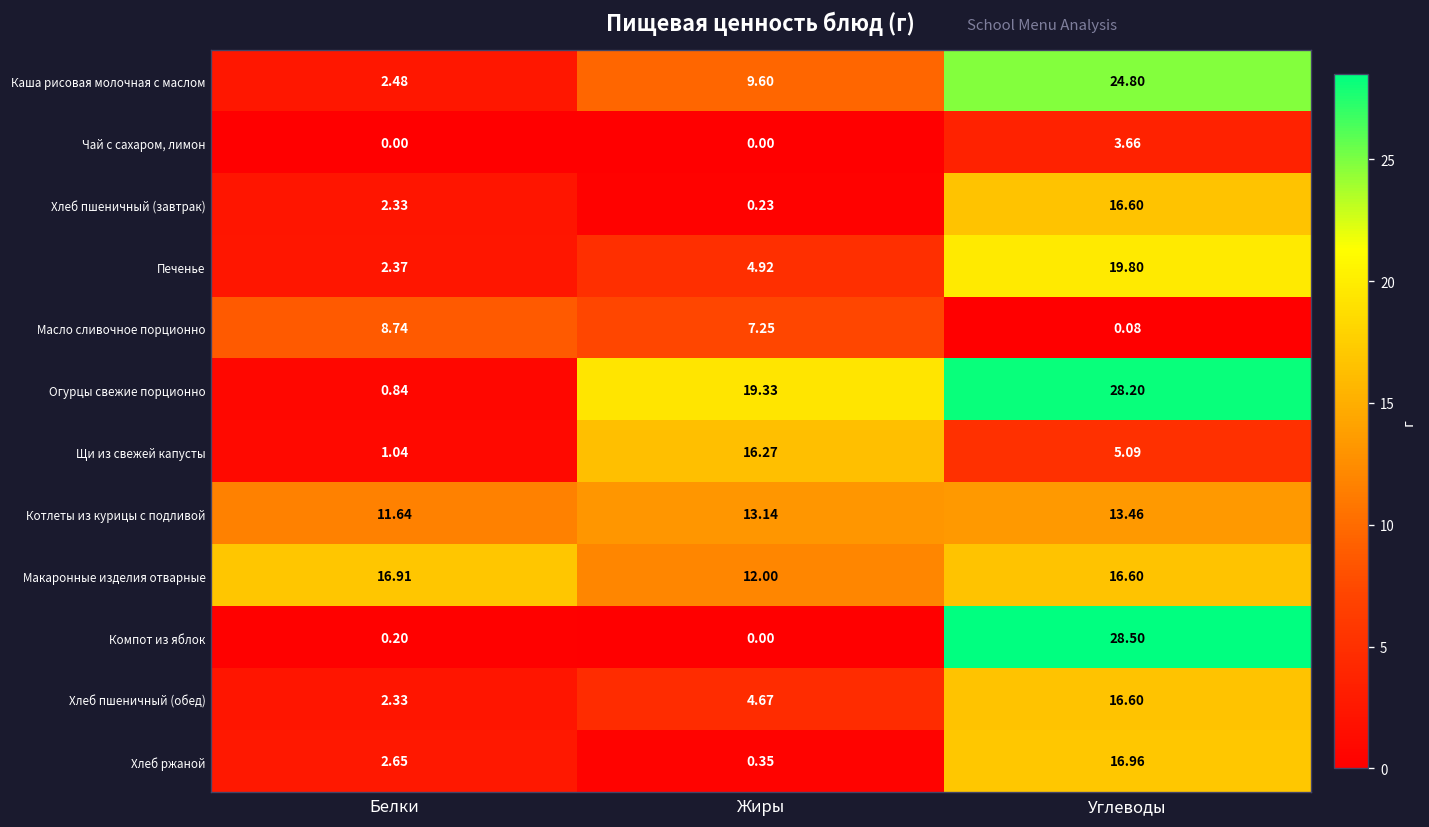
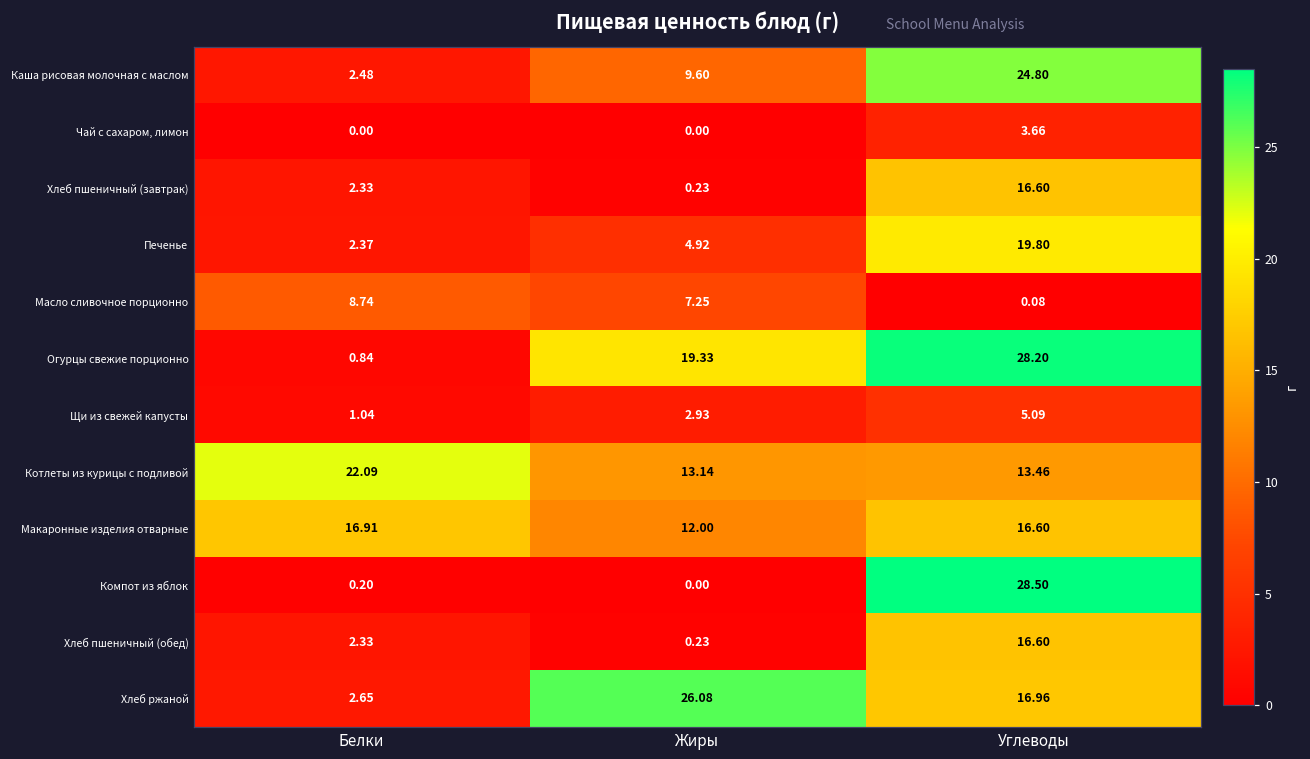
Щи из свежей капусты, Жиры: 16.27 -> 2.93
Котлеты из курицы с подливой, Белки: 11.64 -> 22.09
Хлеб пшеничный (обед), Жиры: 4.67 -> 0.23
Хлеб ржаной, Жиры: 0.35 -> 26.08
